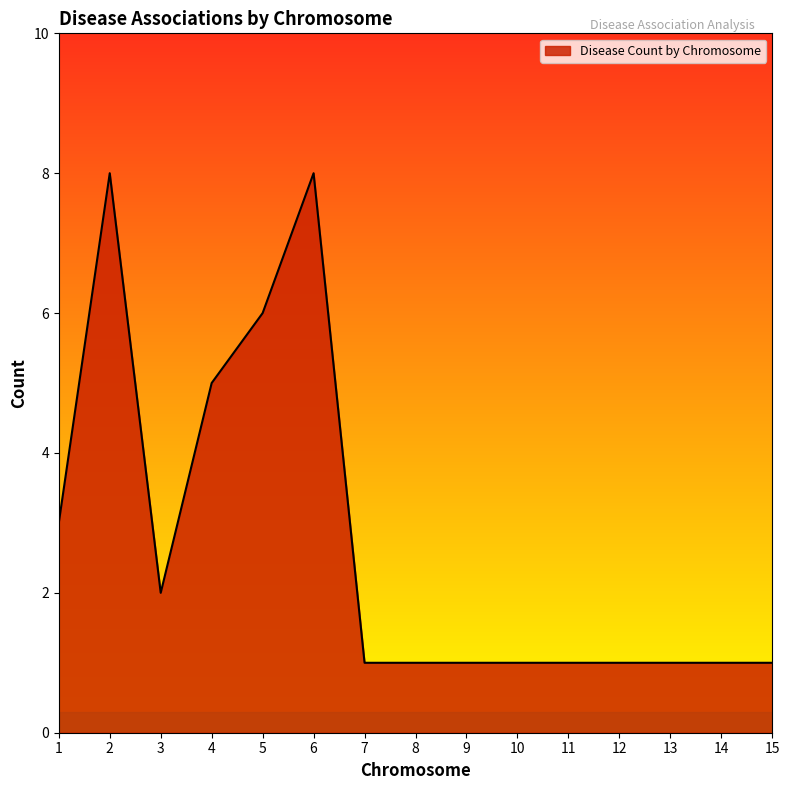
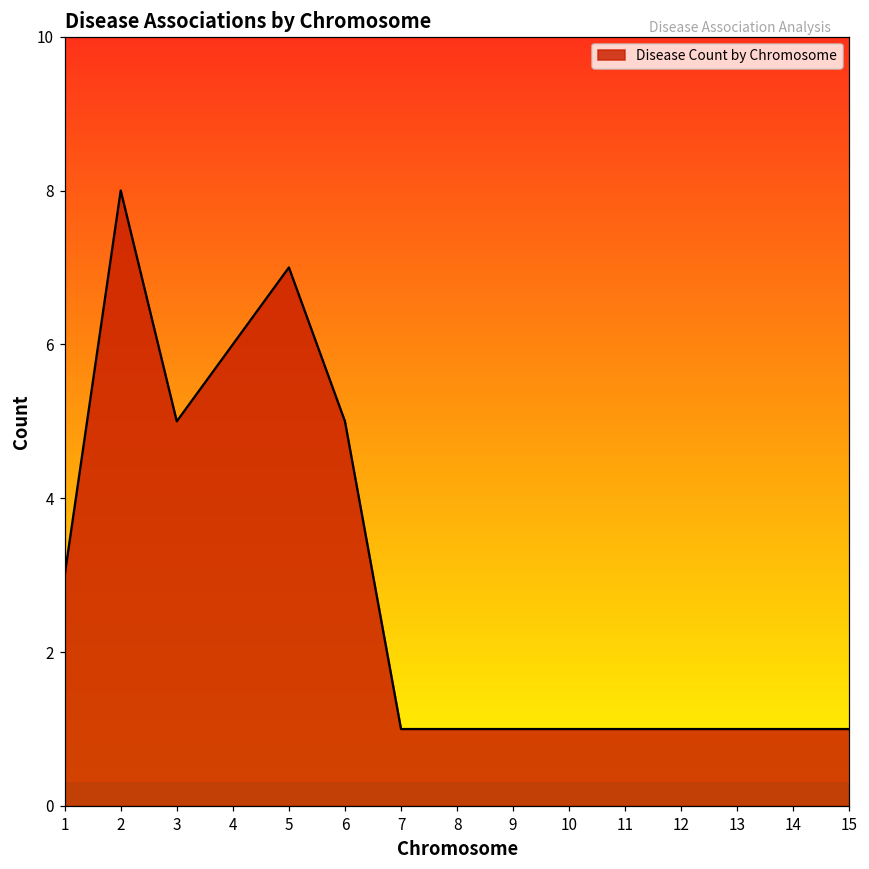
3: 2 -> 5
4: 5 -> 6
5: 6 -> 7
6: 8 -> 5
